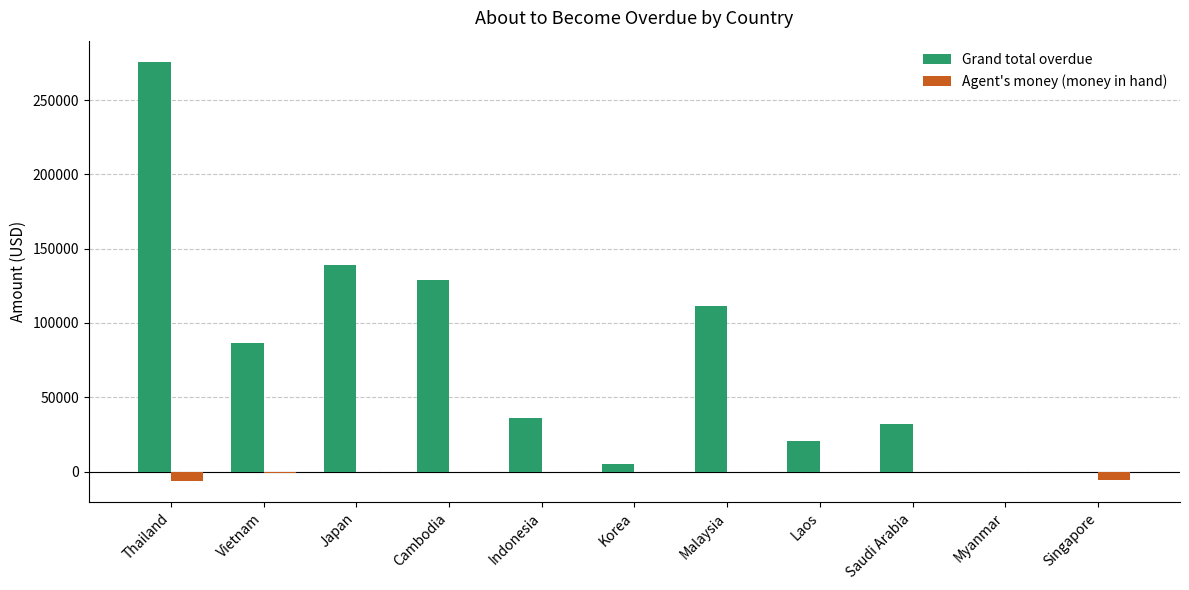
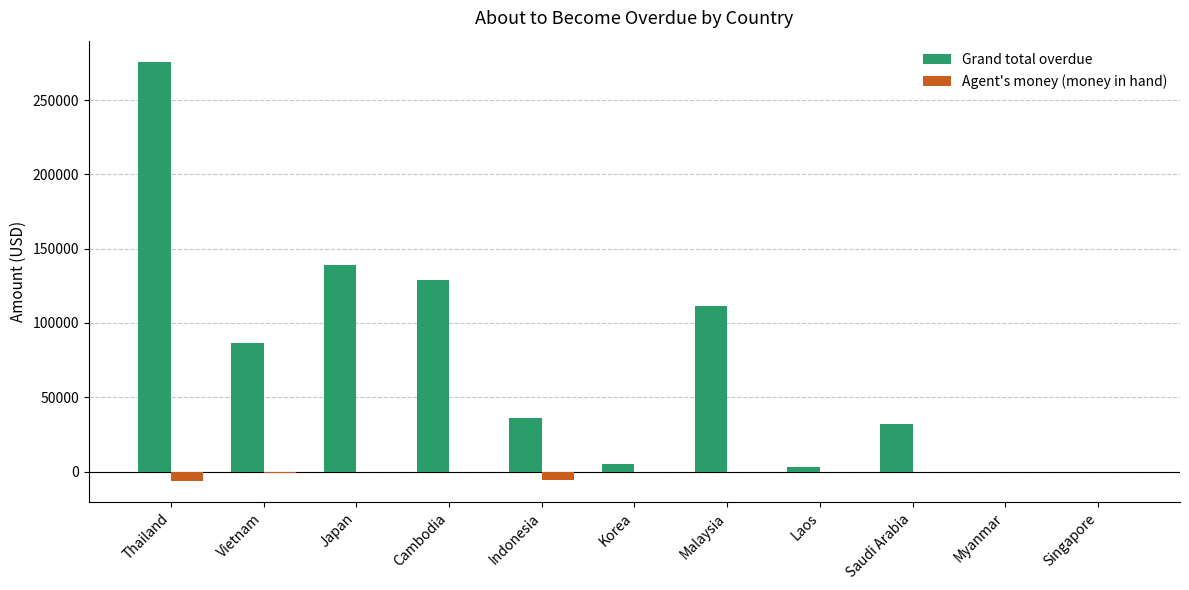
Agent's money (money in hand), Indonesia: 0 -> -6000
Grand total overdue, Laos: 21000 -> 3000
Agent's money (money in hand), Singapore: -5000 -> 0
